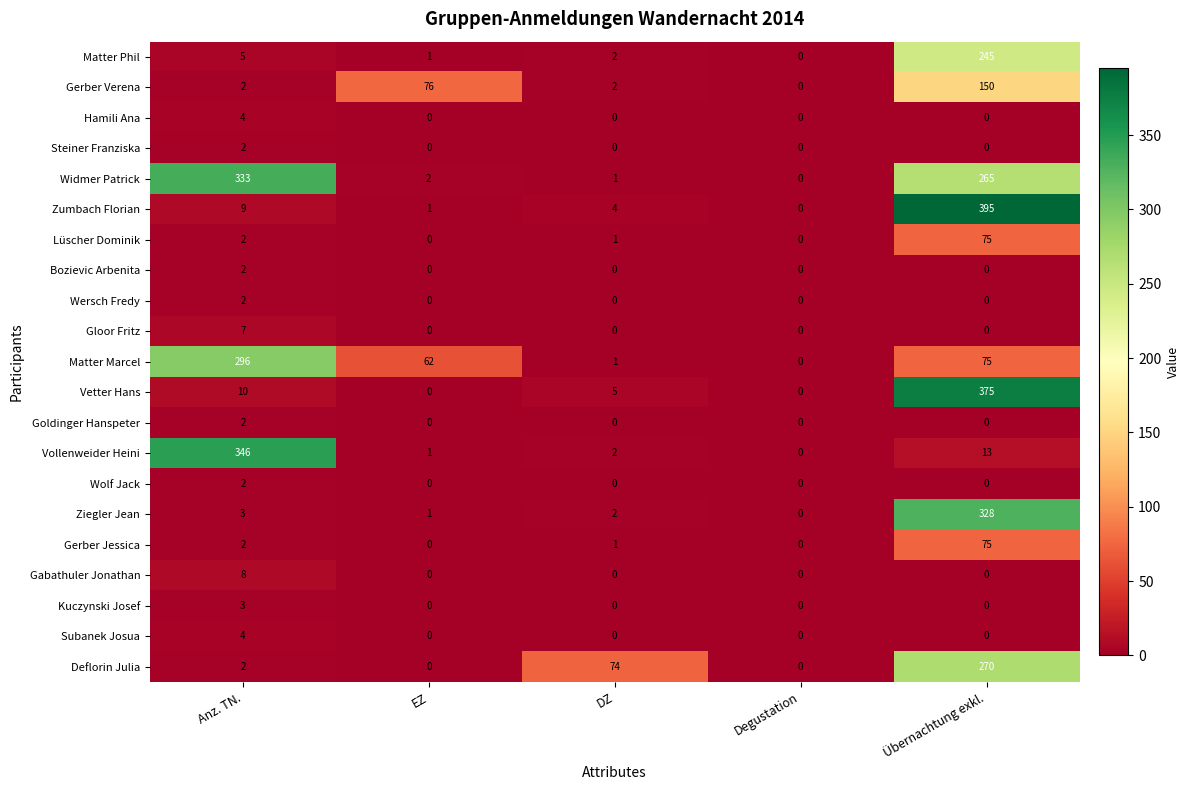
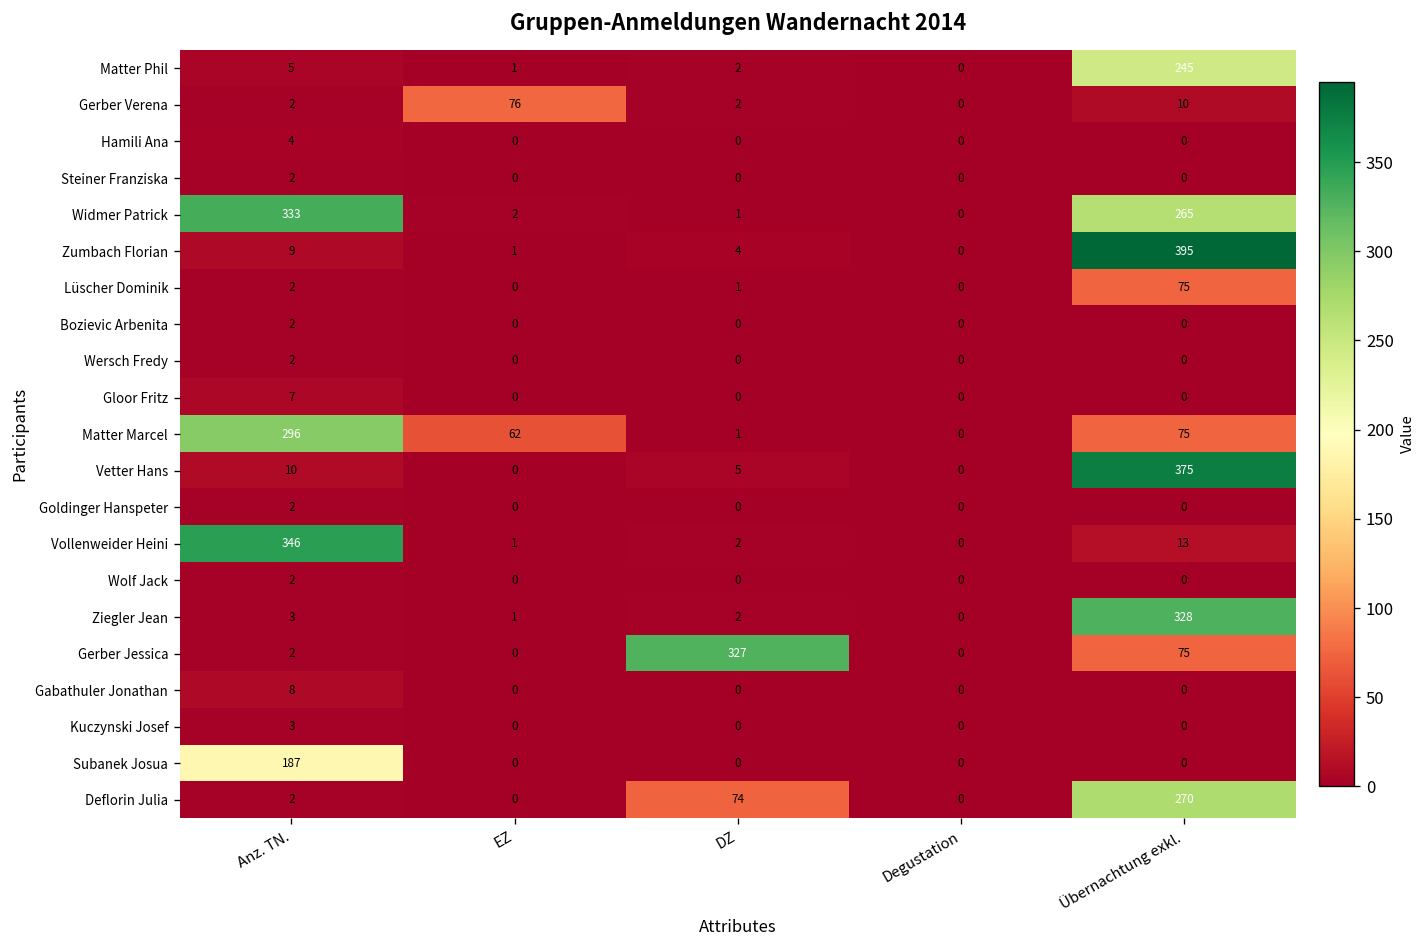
Gerber Verena, Übernachtung exkl.: 150 -> 10
Gerber Jessica, DZ: 1 -> 327
Subanek Josua, Anz. TN.: 4 -> 187
